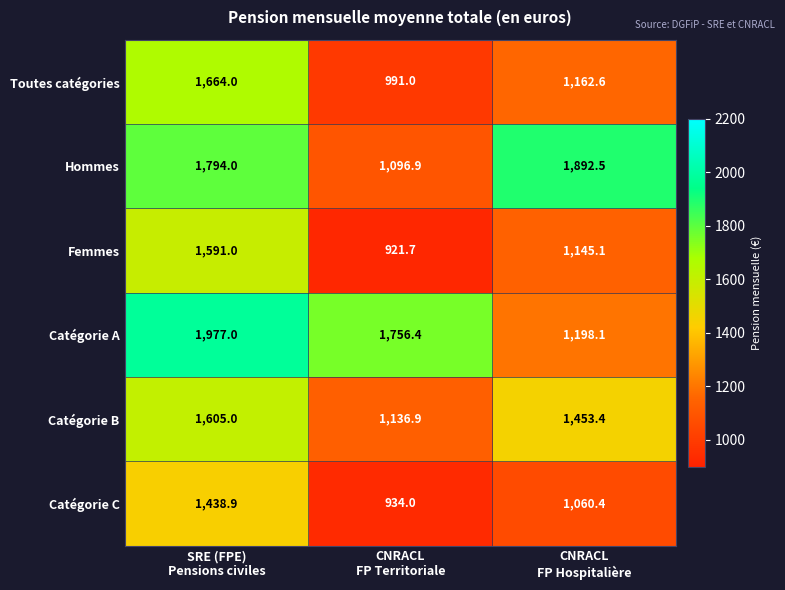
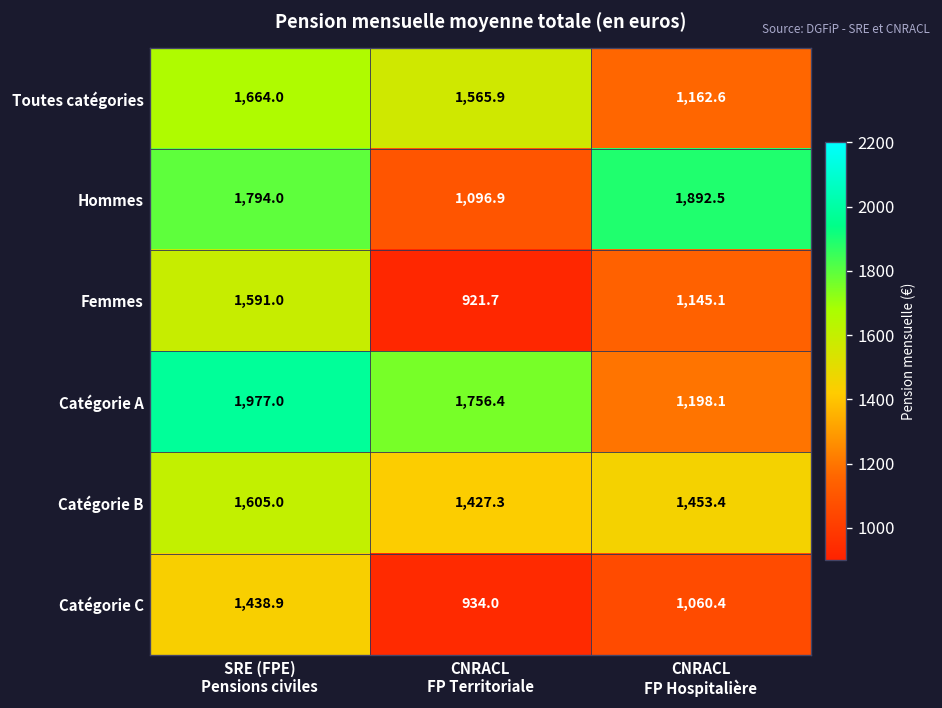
Toutes catégories, CNRACL FP Territoriale: 991.0 -> 1,565.9
Catégorie B, CNRACL FP Territoriale: 1,136.9 -> 1,427.3
